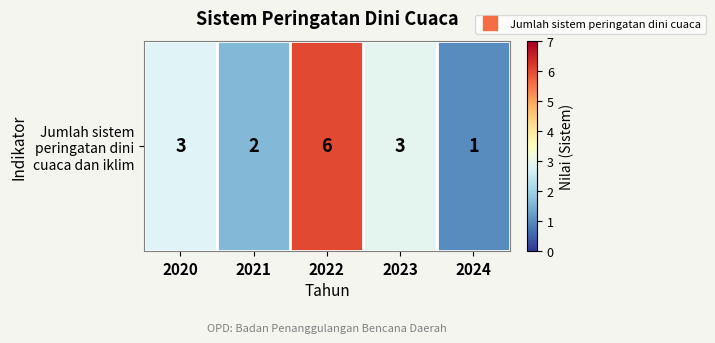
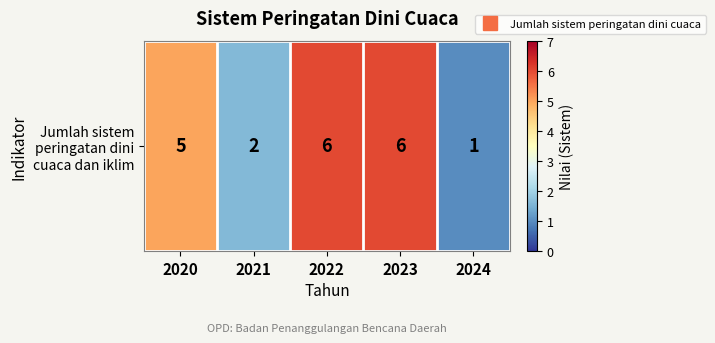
Jumlah sistem peringatan dini cuaca dan iklim, 2020: 3 -> 5
Jumlah sistem peringatan dini cuaca dan iklim, 2023: 3 -> 6
